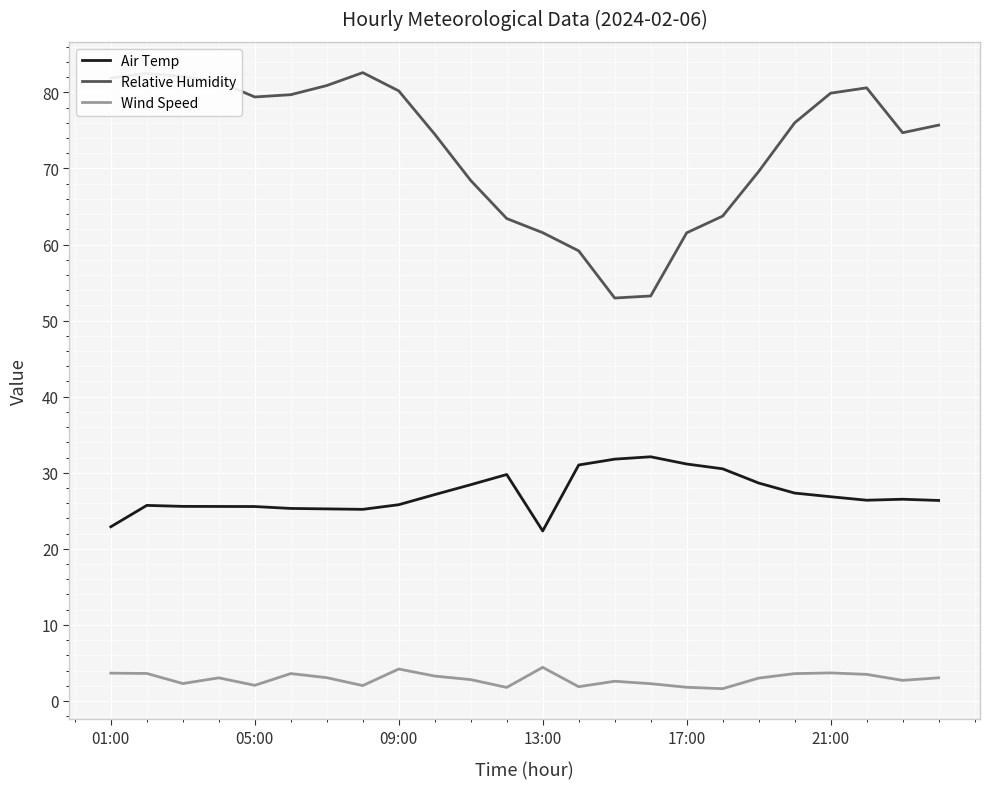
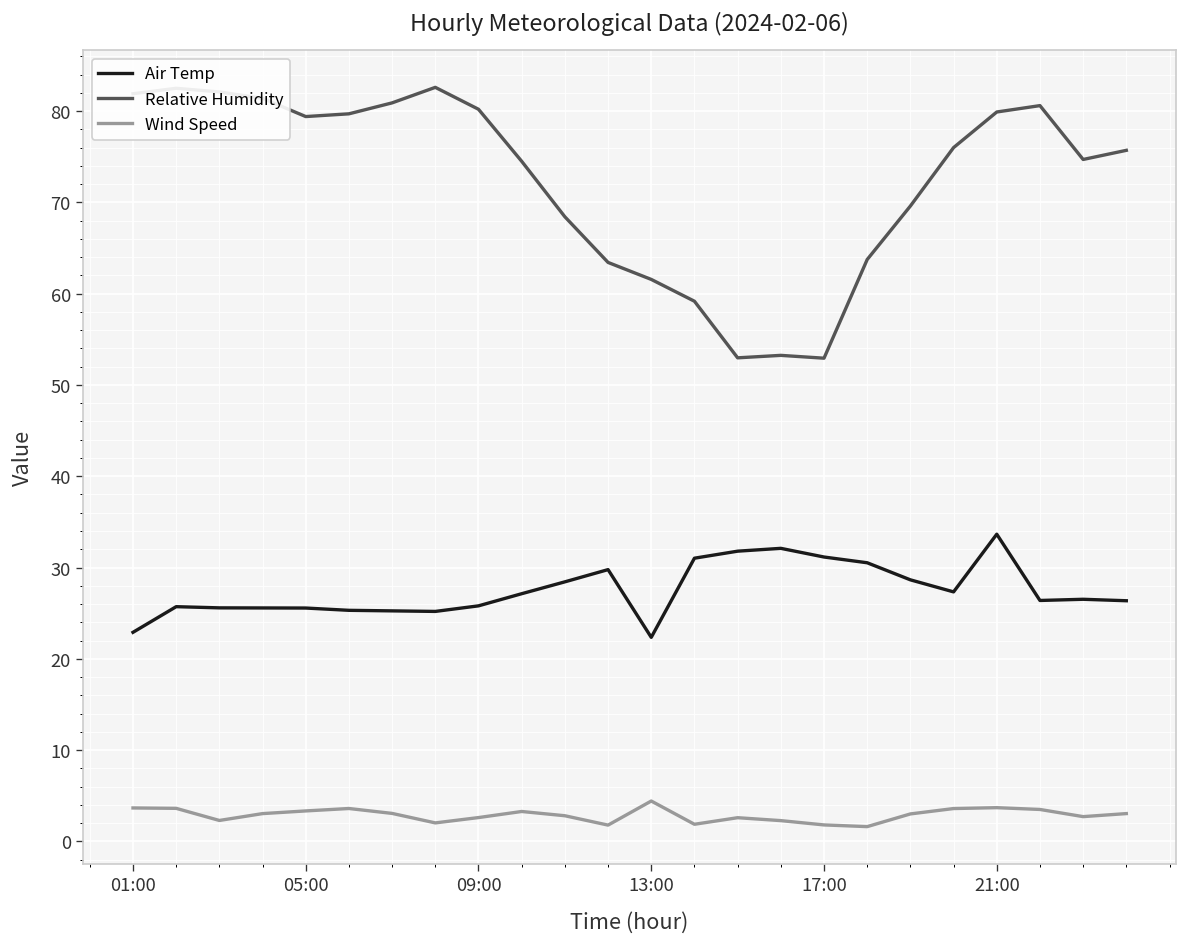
Wind Speed, 05:00: 2 -> 3
Wind Speed, 09:00: 4 -> 3
Relative Humidity, 17:00: 62 -> 53
Air Temp, 21:00: 27 -> 34
